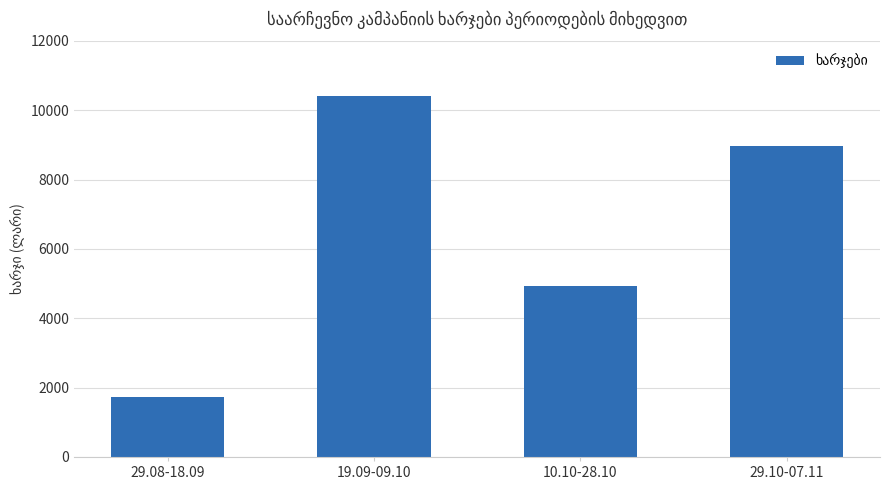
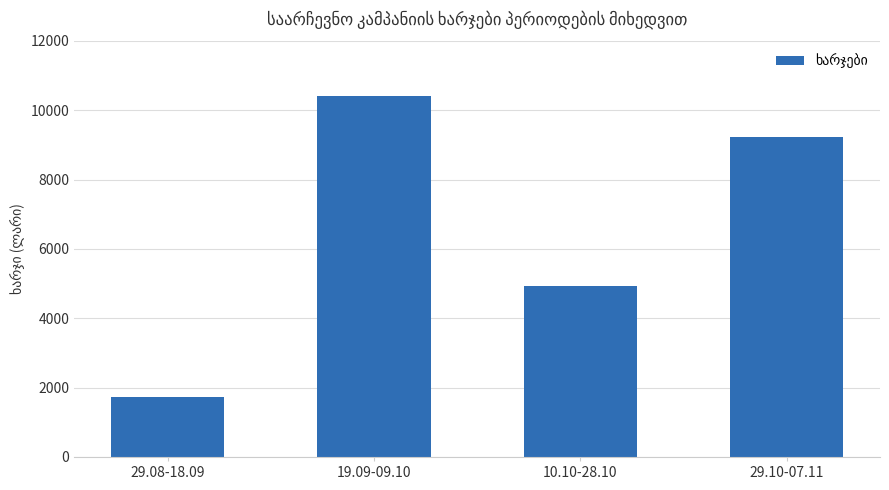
29.10-07.11: 9000 -> 9200
